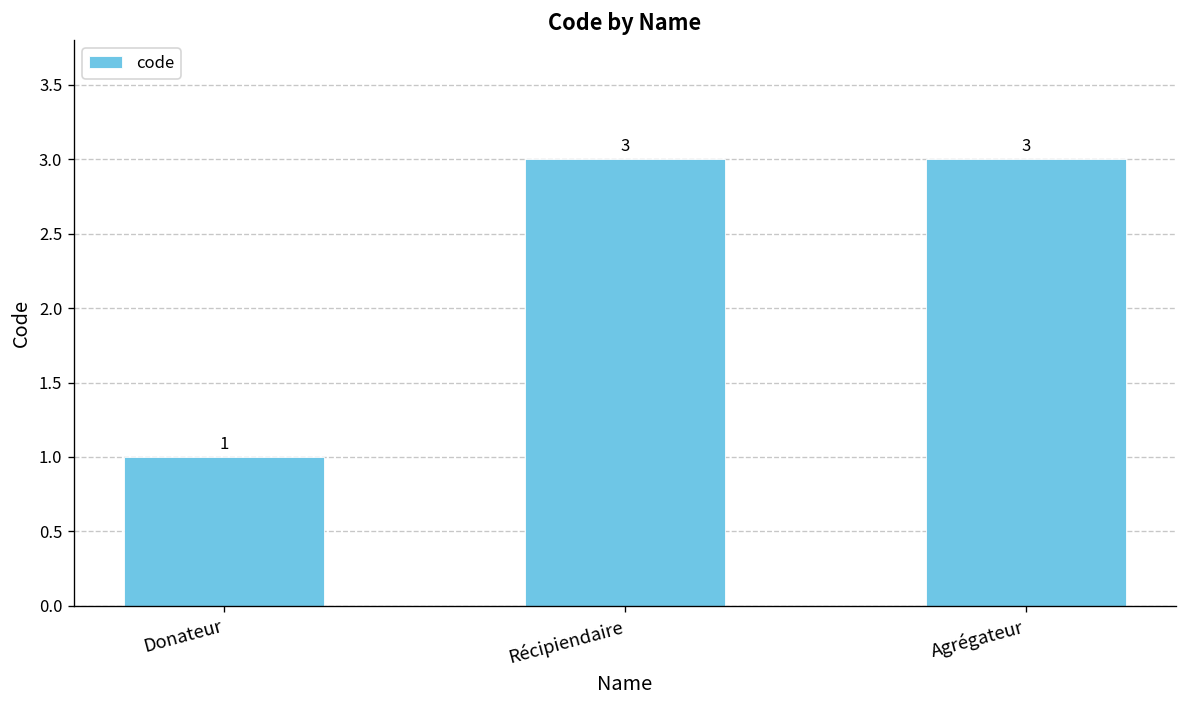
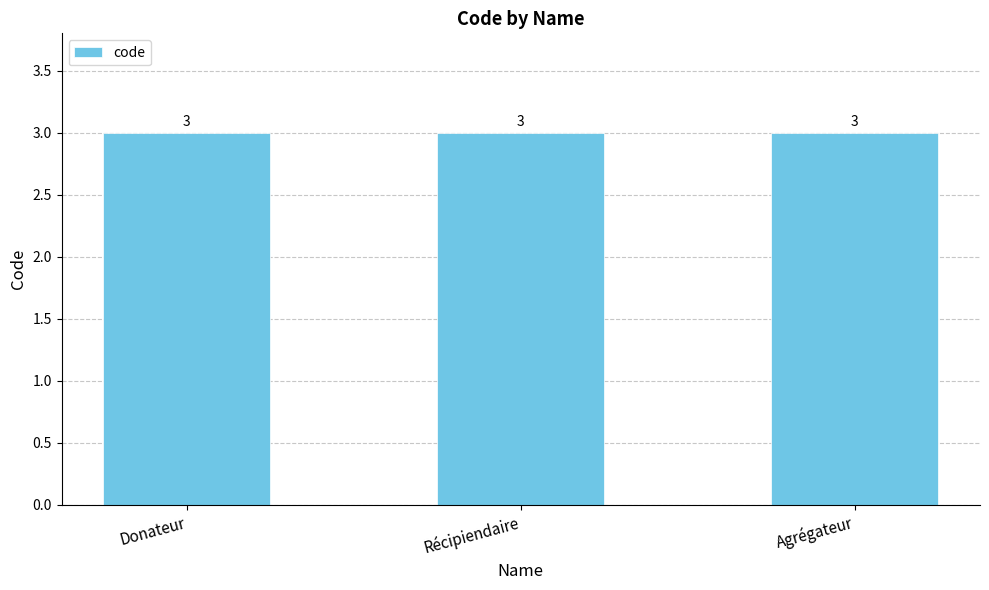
Donateur: 1 -> 3
